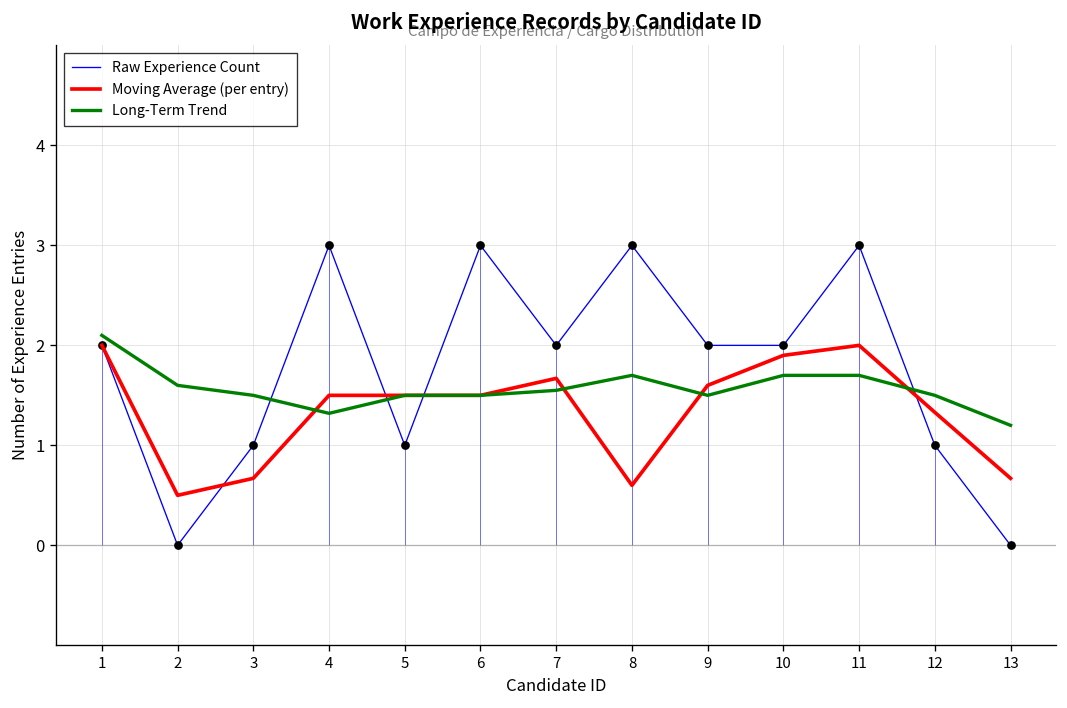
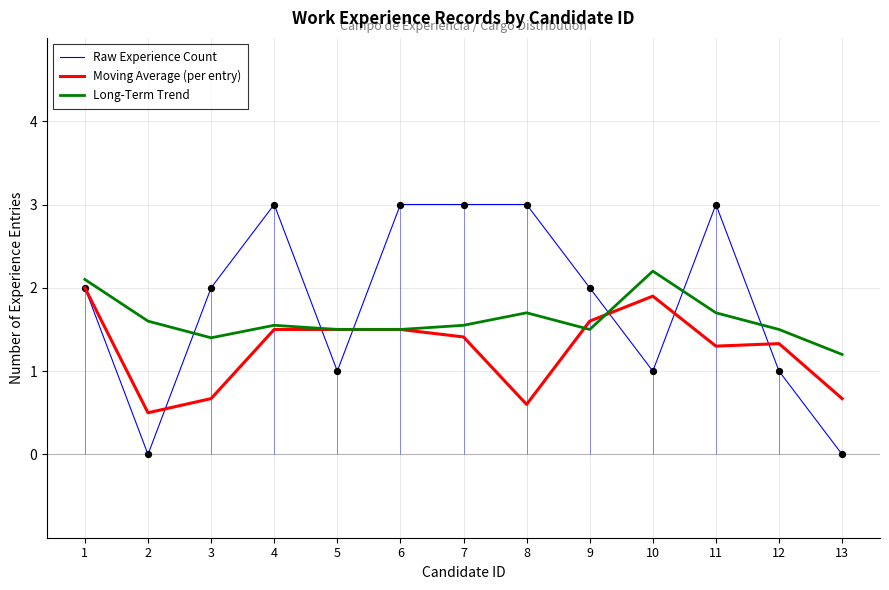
Raw Experience Count, 3: 1 -> 2
Long-Term Trend, 3: 1.5 -> 1.4
Long-Term Trend, 4: 1.3 -> 1.6
Raw Experience Count, 7: 2 -> 3
Moving Average (per entry), 7: 1.7 -> 1.4
Raw Experience Count, 10: 2 -> 1
Long-Term Trend, 10: 1.7 -> 2.2
Moving Average (per entry), 11: 2.0 -> 1.3
